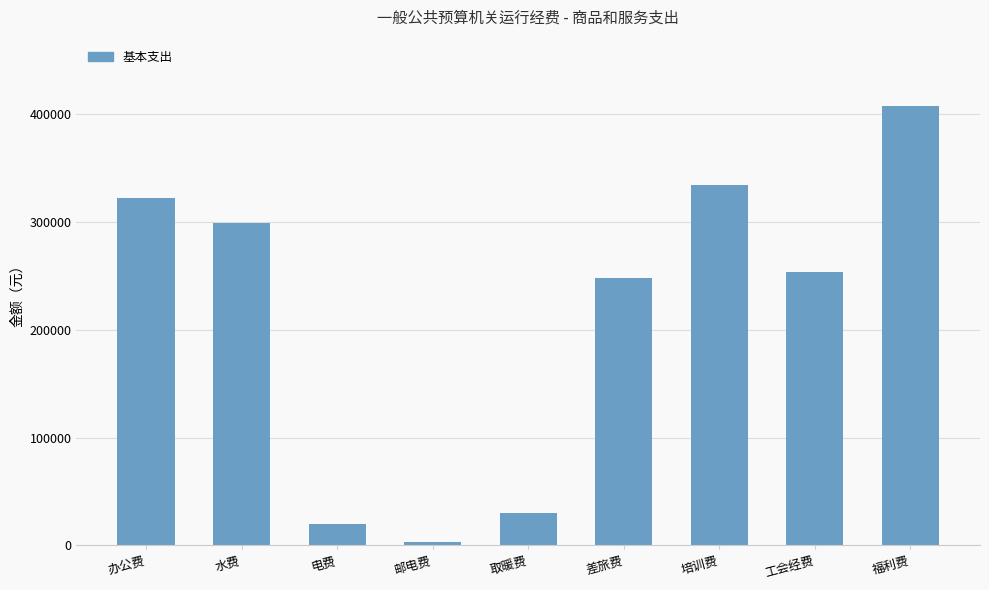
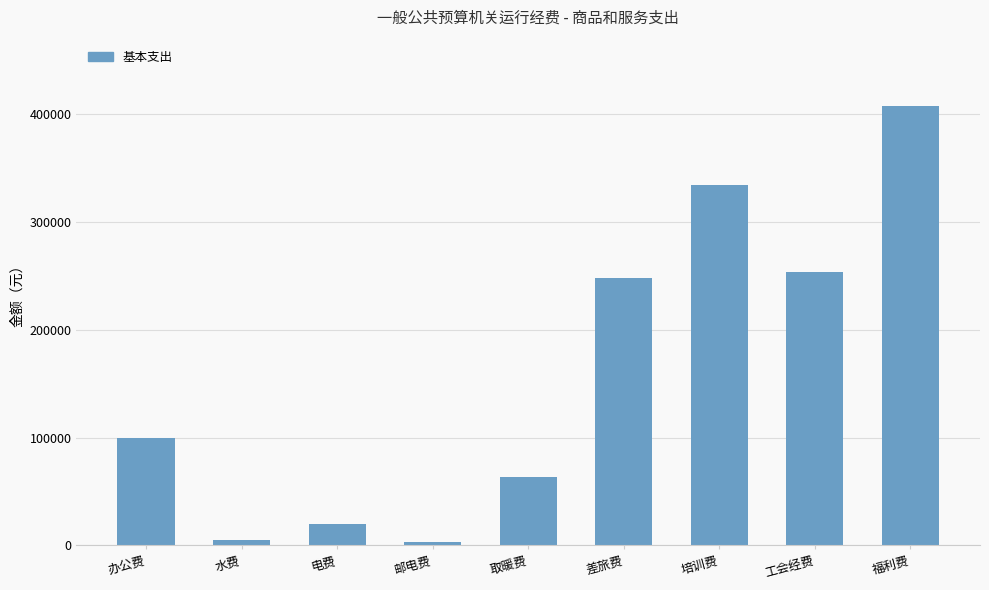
办公费: 322000 -> 100000
水费: 299000 -> 5000
取暖费: 30000 -> 64000
